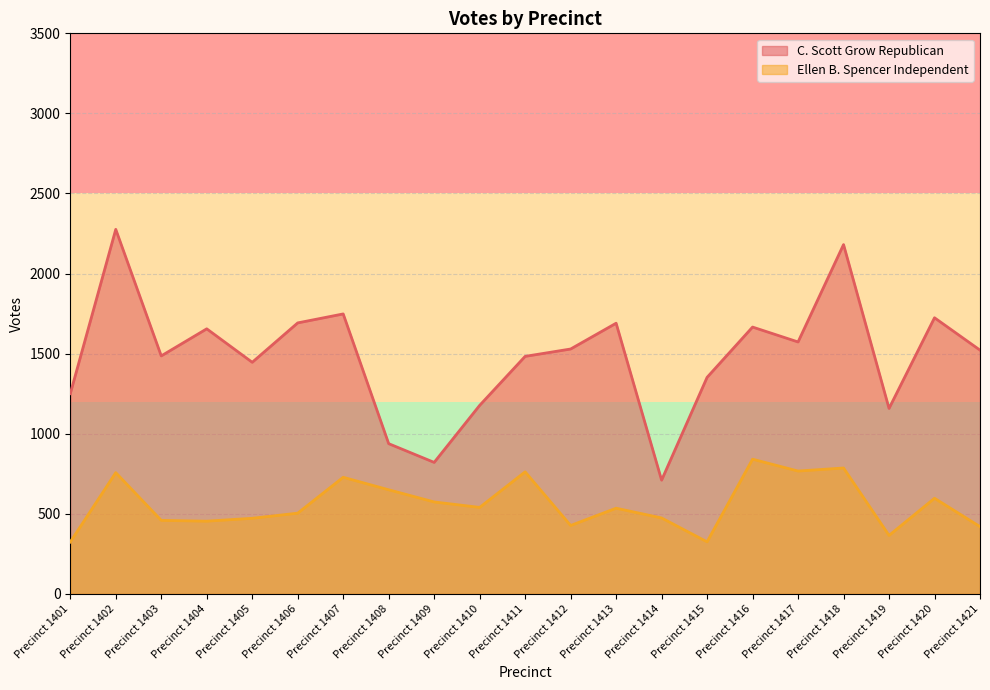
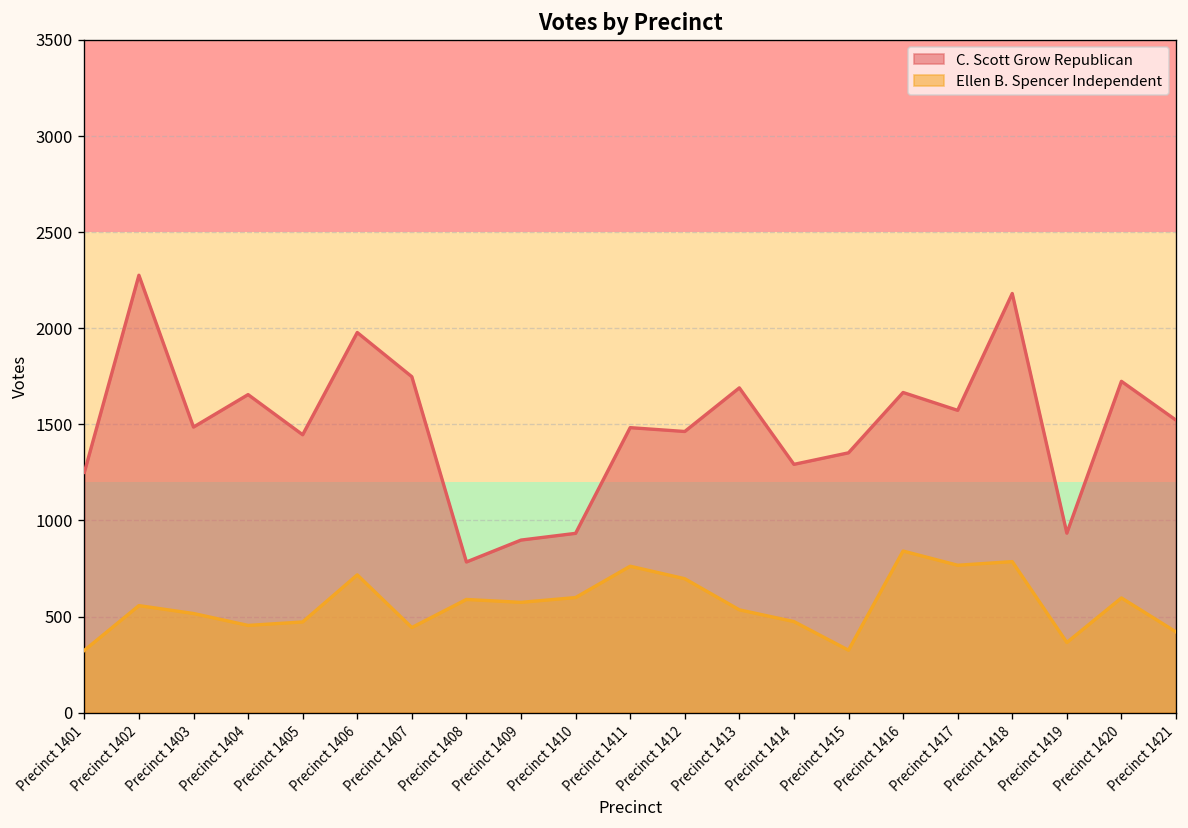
Ellen B. Spencer Independent, Precinct 1402: 760 -> 560
Ellen B. Spencer Independent, Precinct 1403: 460 -> 520
C. Scott Grow Republican, Precinct 1406: 1690 -> 1980
Ellen B. Spencer Independent, Precinct 1406: 500 -> 720
Ellen B. Spencer Independent, Precinct 1407: 730 -> 440
C. Scott Grow Republican, Precinct 1408: 940 -> 780
Ellen B. Spencer Independent, Precinct 1408: 650 -> 590
C. Scott Grow Republican, Precinct 1409: 820 -> 900
C. Scott Grow Republican, Precinct 1410: 1180 -> 930
Ellen B. Spencer Independent, Precinct 1410: 540 -> 600
C. Scott Grow Republican, Precinct 1412: 1530 -> 1460
Ellen B. Spencer Independent, Precinct 1412: 430 -> 700
C. Scott Grow Republican, Precinct 1414: 710 -> 1290
C. Scott Grow Republican, Precinct 1419: 1160 -> 930
